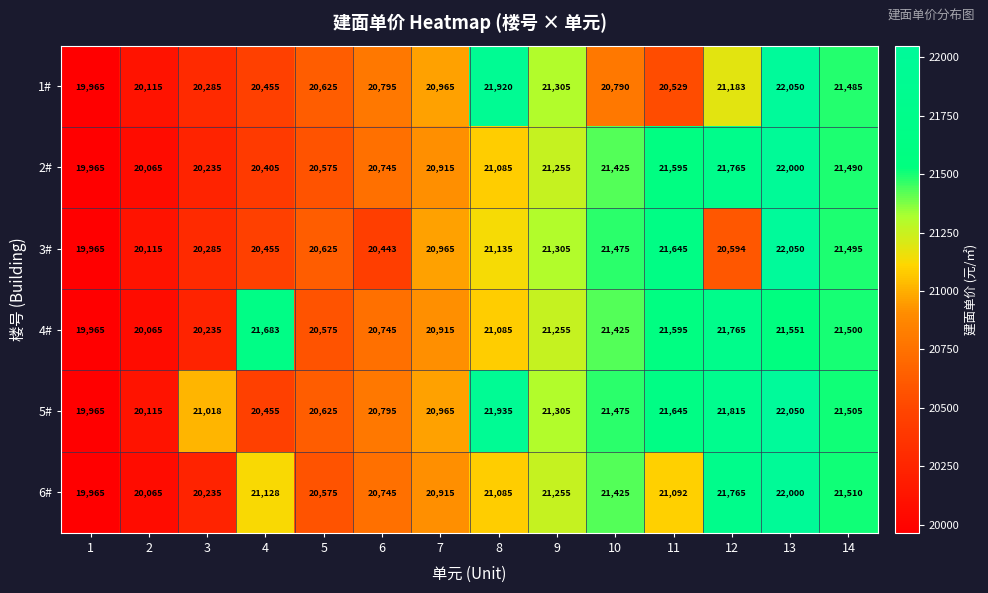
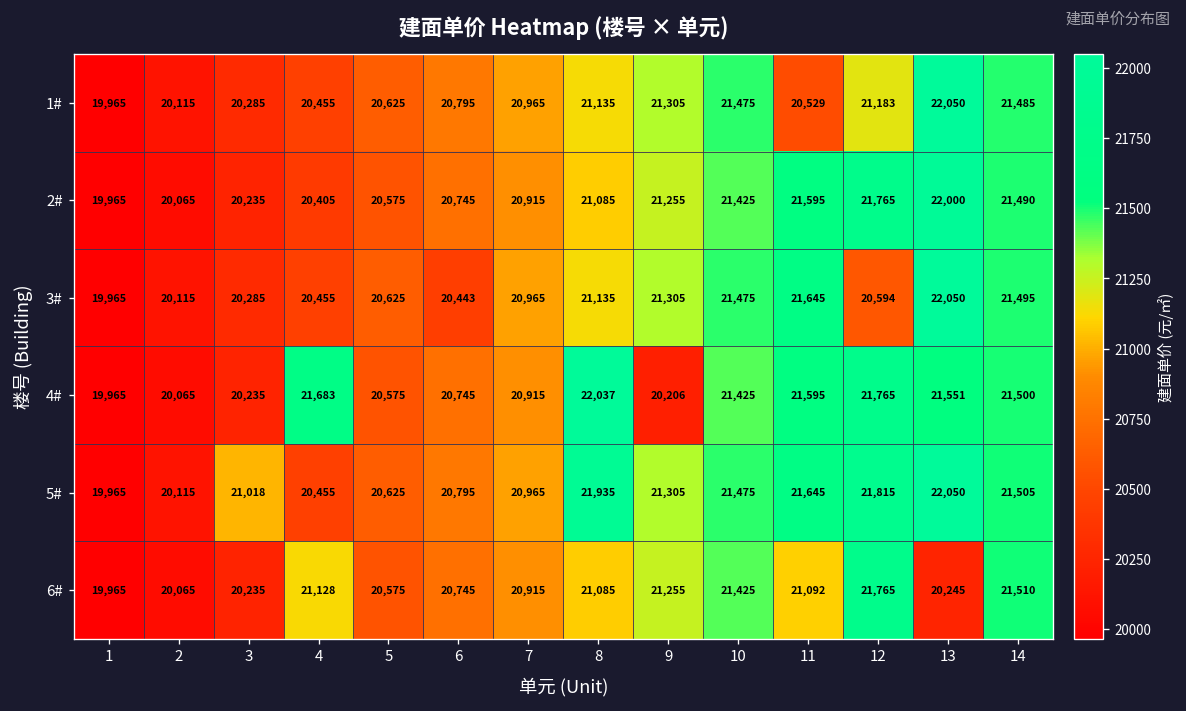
1#, 8: 21,920 -> 21,135
1#, 10: 20,790 -> 21,475
4#, 8: 21,085 -> 22,037
4#, 9: 21,255 -> 20,206
6#, 13: 22,000 -> 20,245
